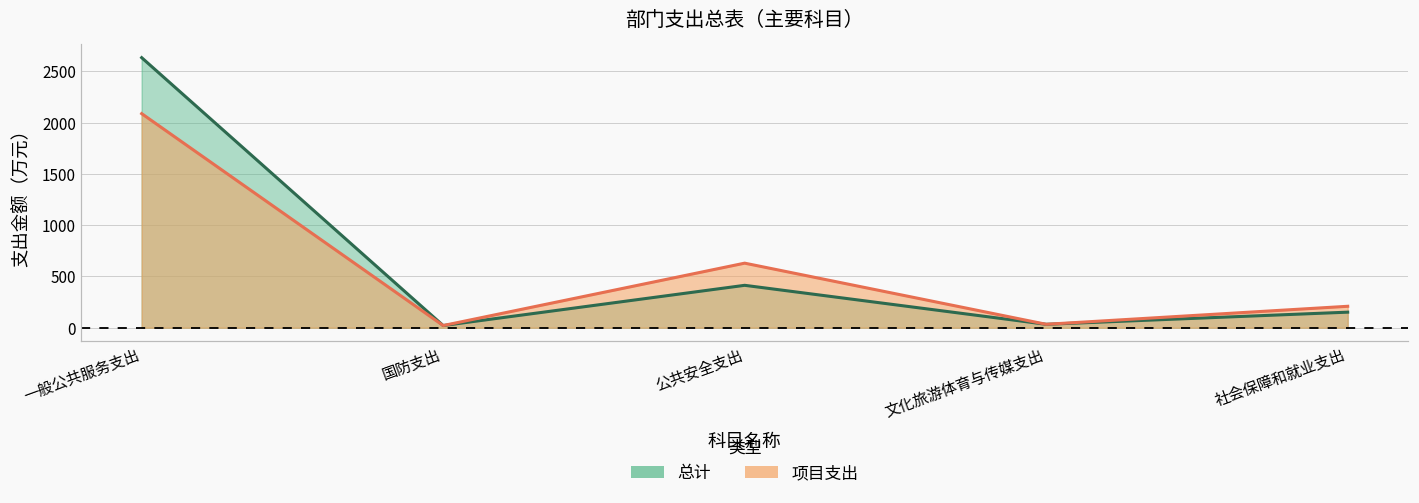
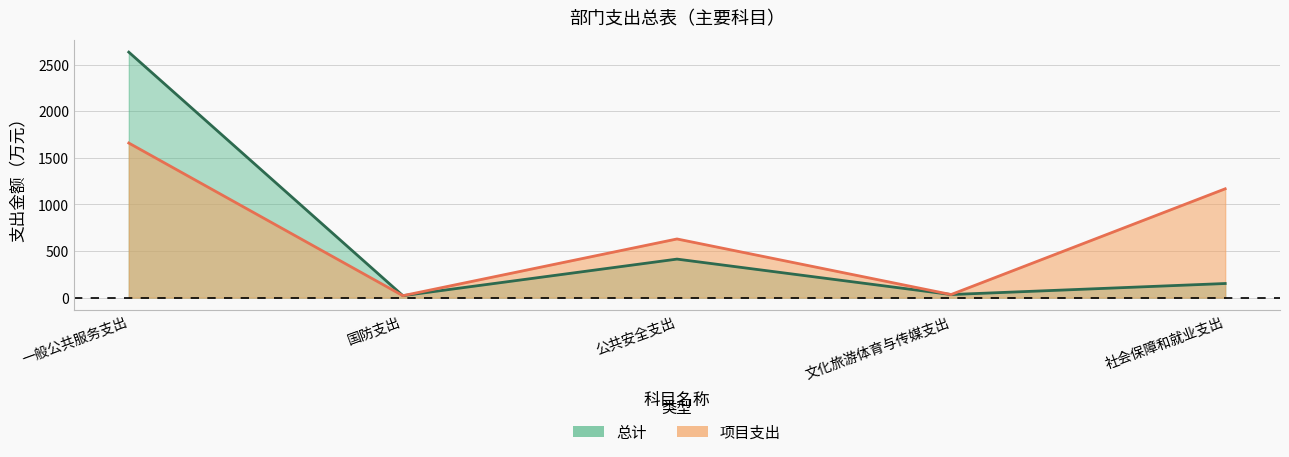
项目支出, 一般公共服务支出: 2100 -> 1700
项目支出, 社会保障和就业支出: 200 -> 1200
